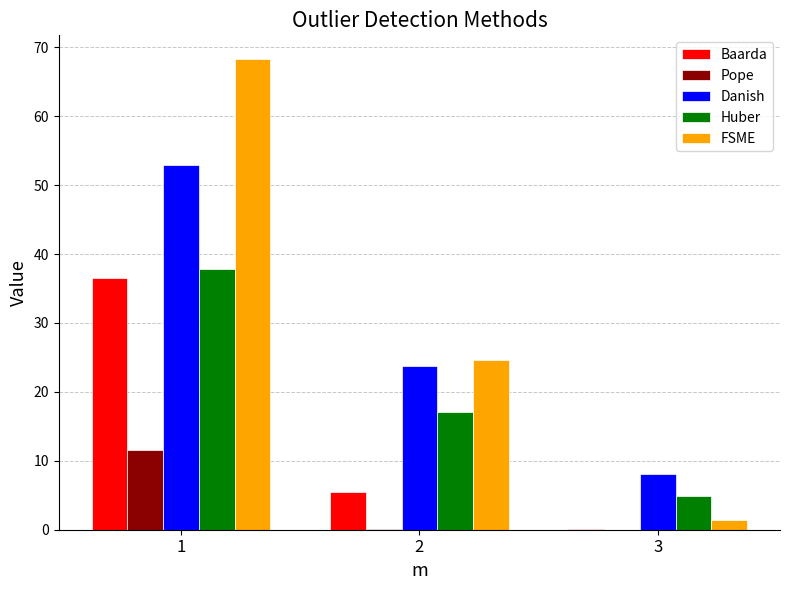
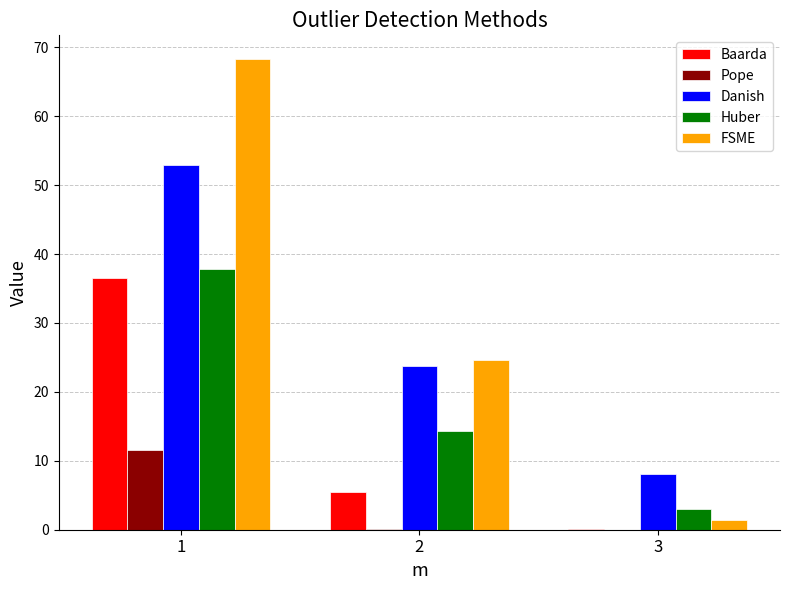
Huber, 2: 17 -> 14
Huber, 3: 5 -> 3
